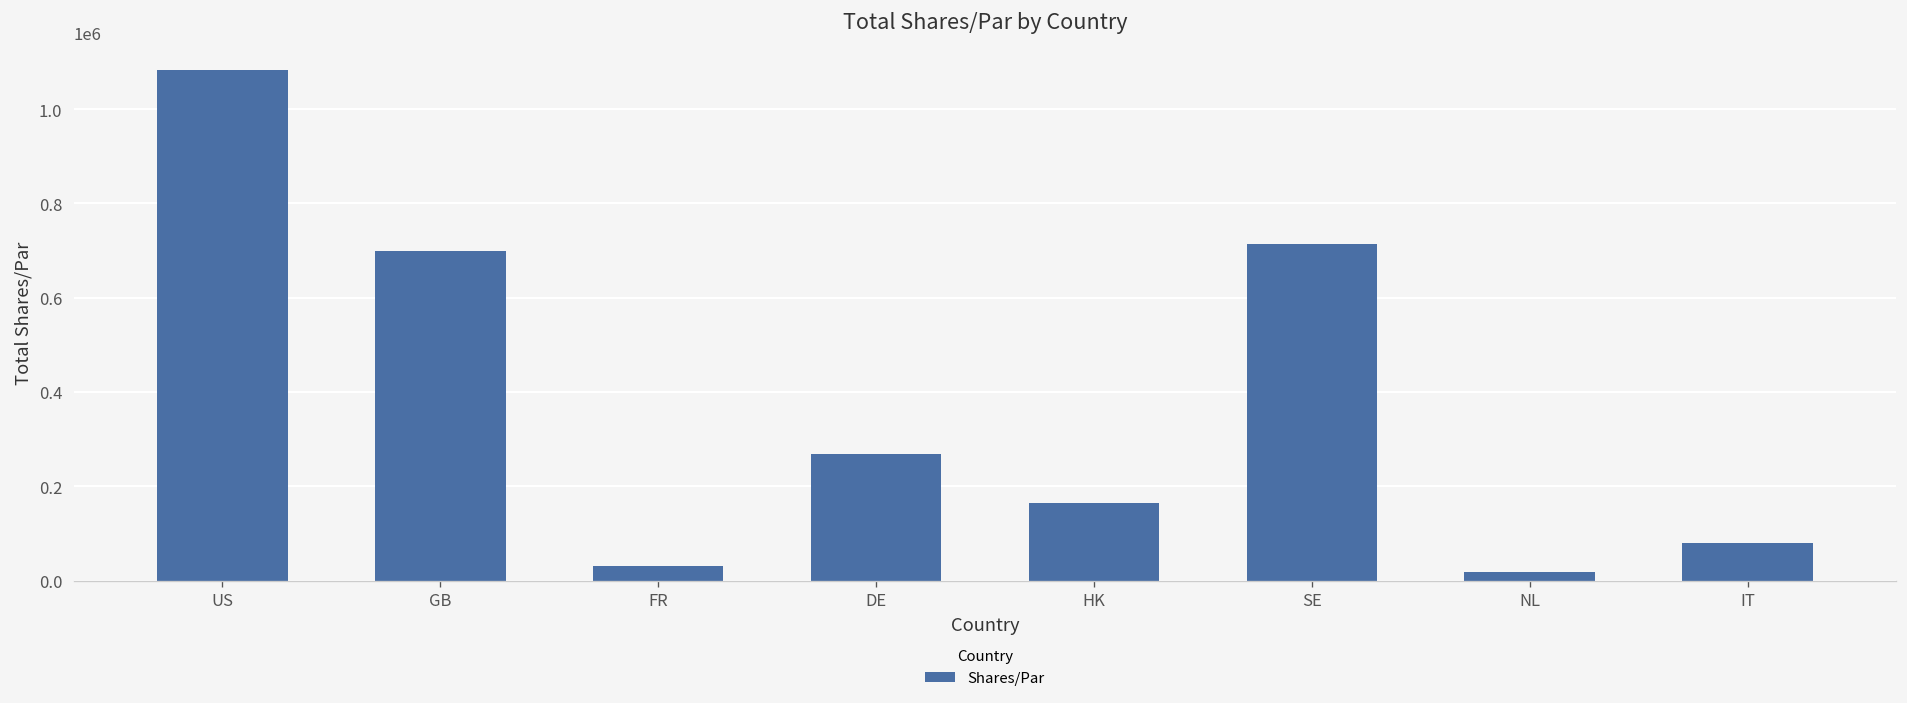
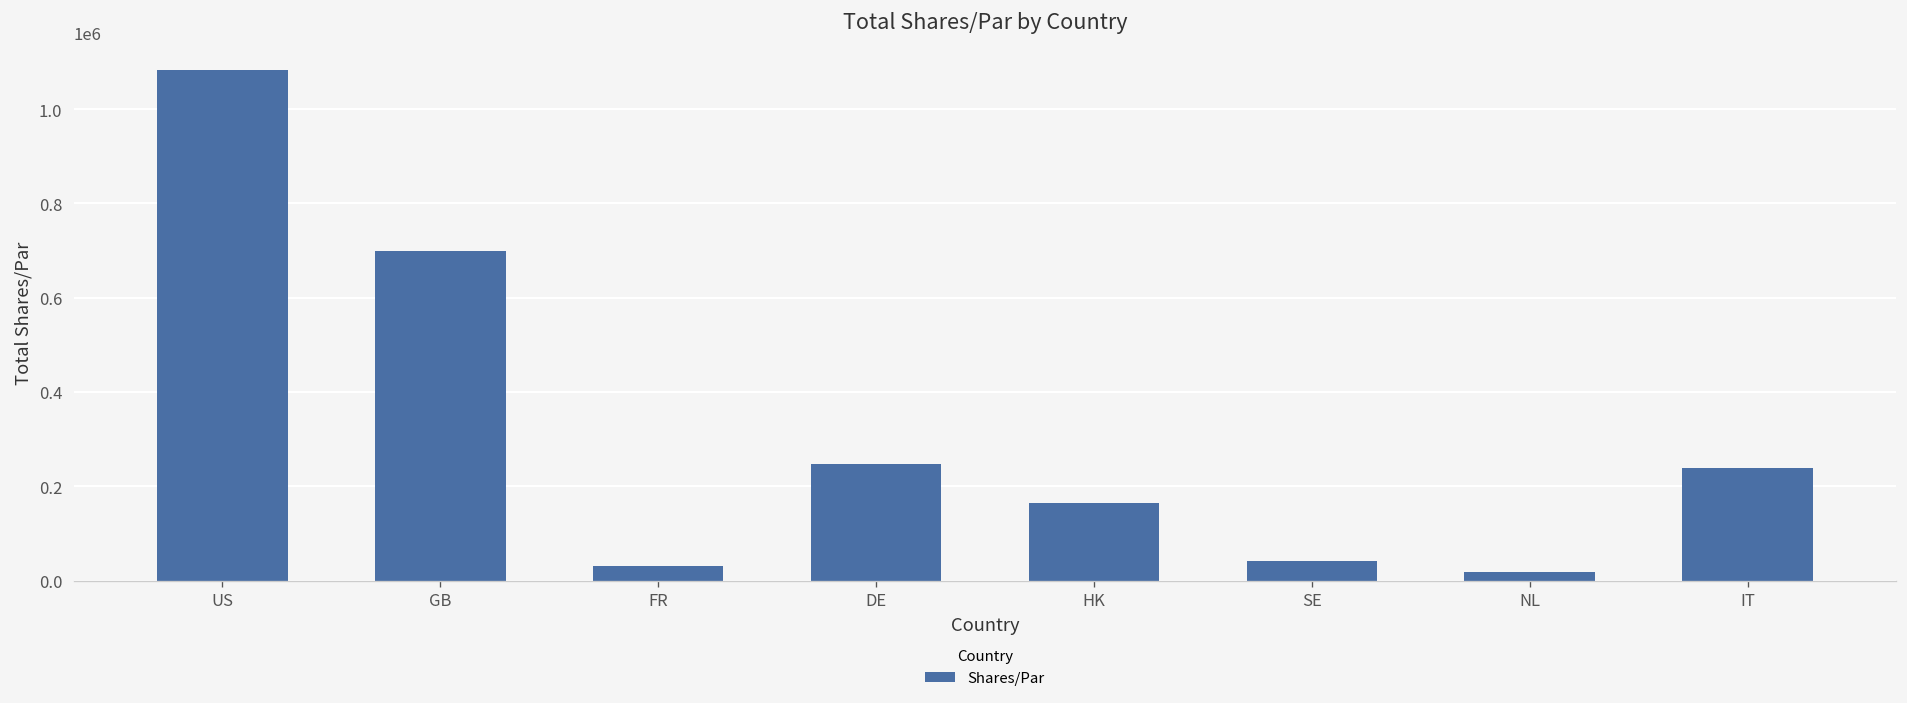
DE: 270000 -> 250000
SE: 710000 -> 40000
IT: 80000 -> 240000
